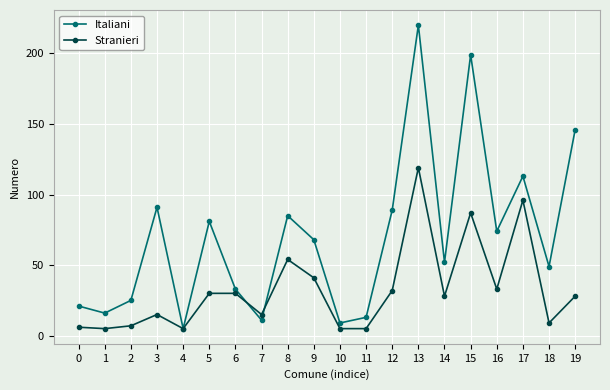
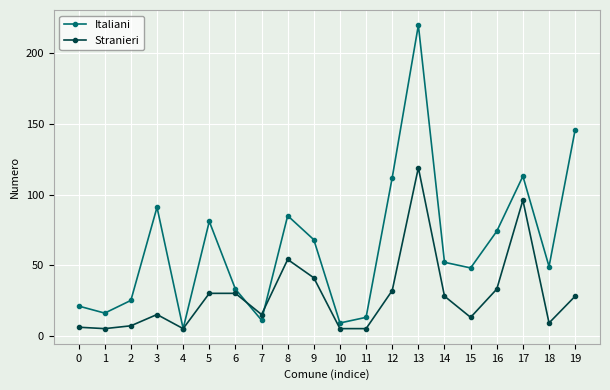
Italiani, 12: 89 -> 112
Italiani, 15: 199 -> 48
Stranieri, 15: 87 -> 13
